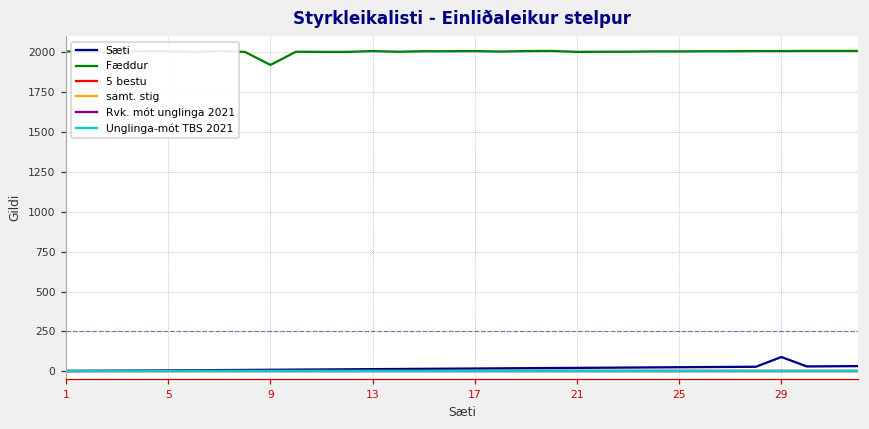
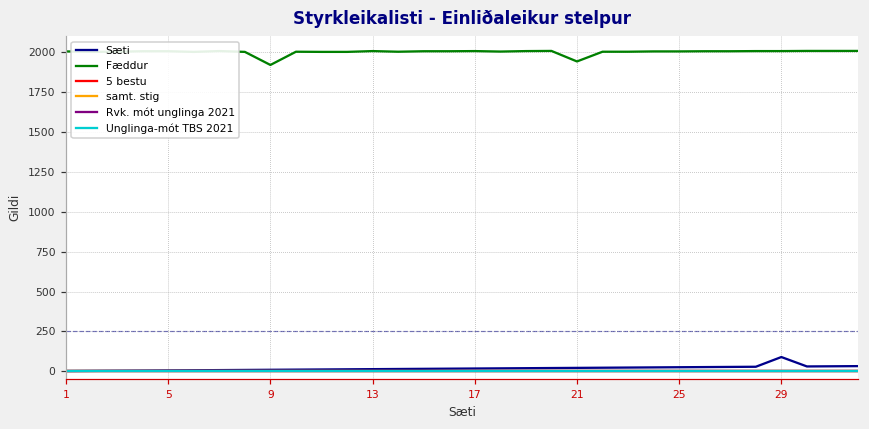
Fæddur, 21: 2000 -> 1940
